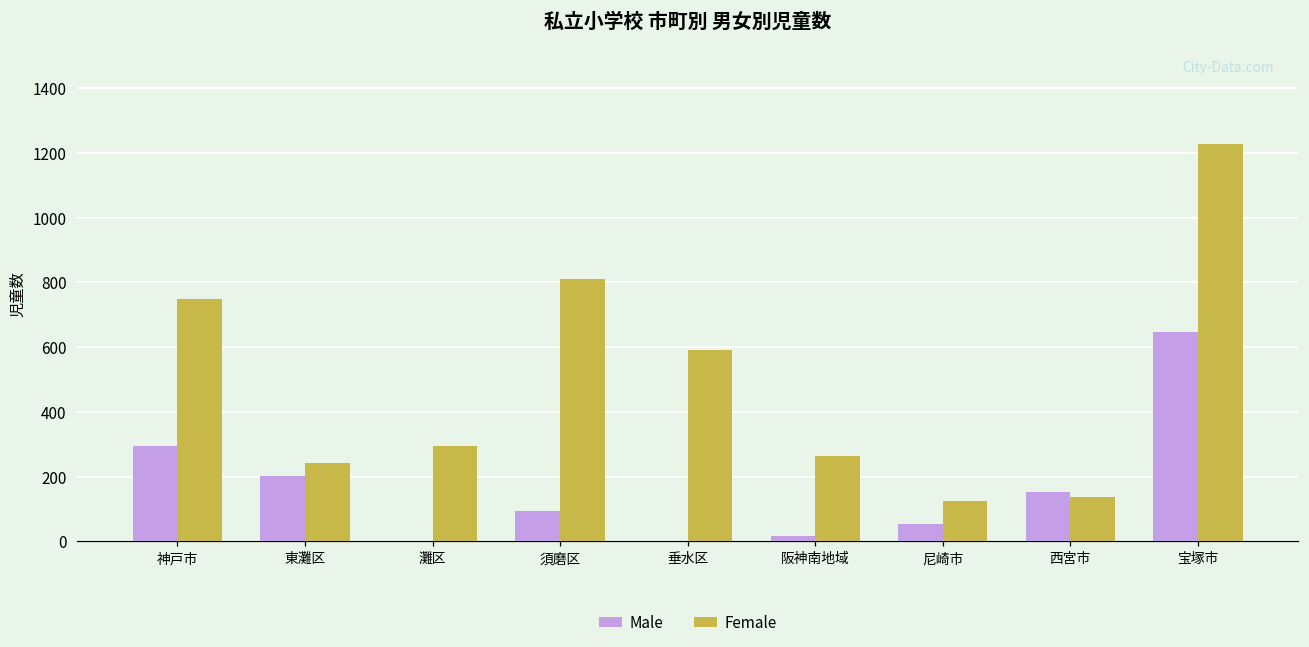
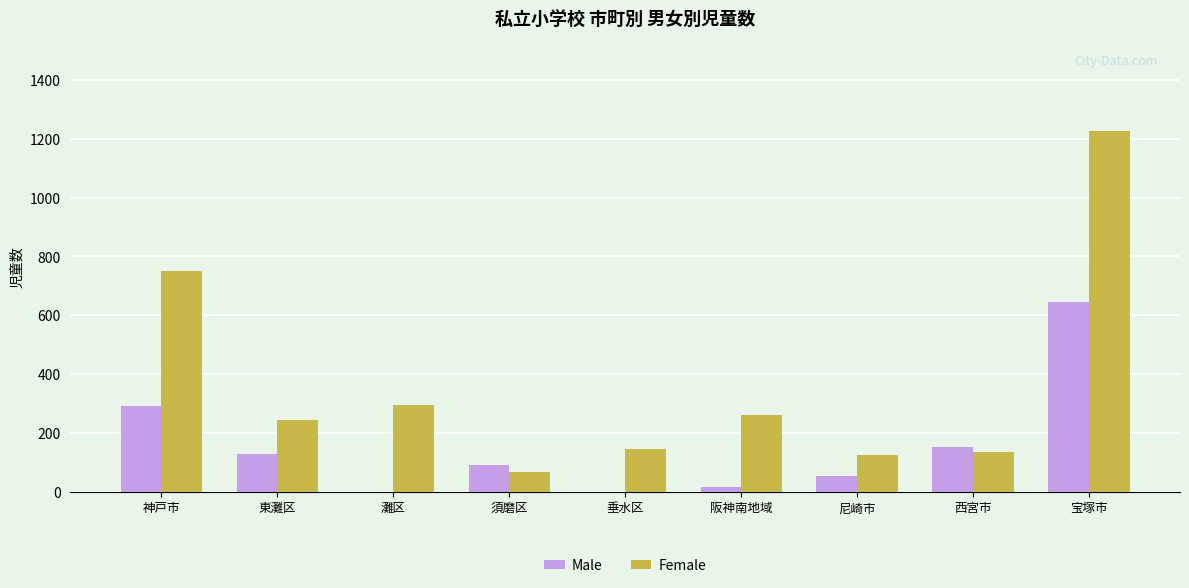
Male, 東灘区: 200 -> 130
Female, 須磨区: 810 -> 70
Female, 垂水区: 590 -> 150
